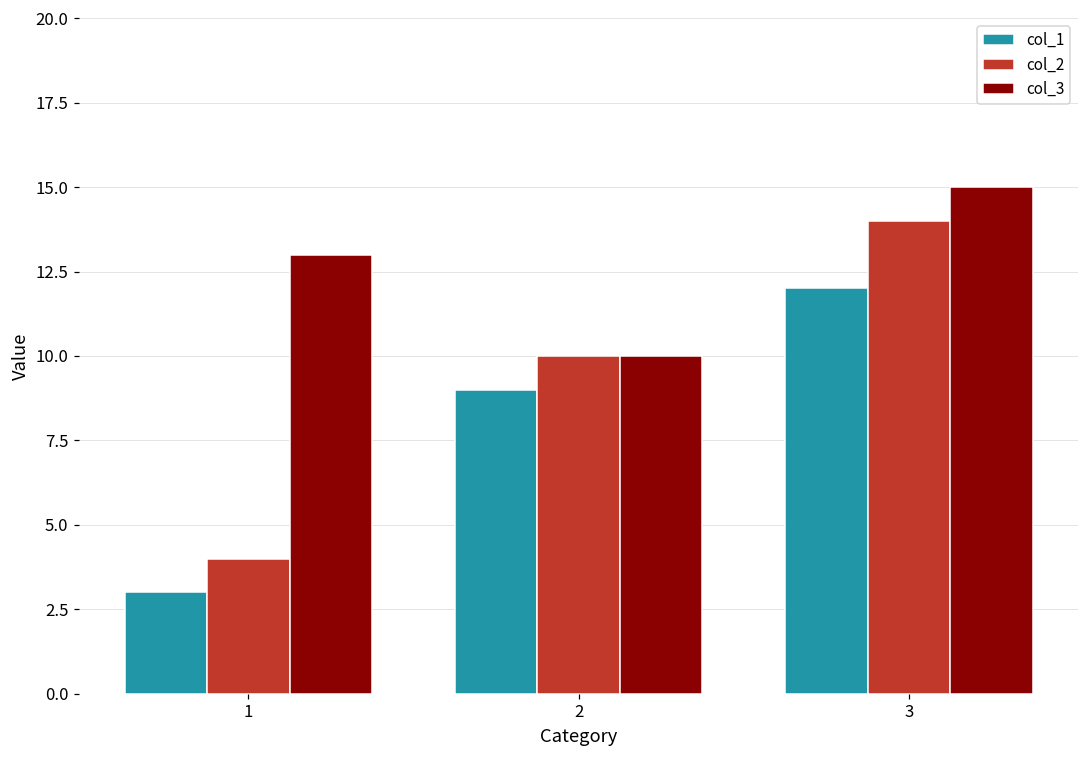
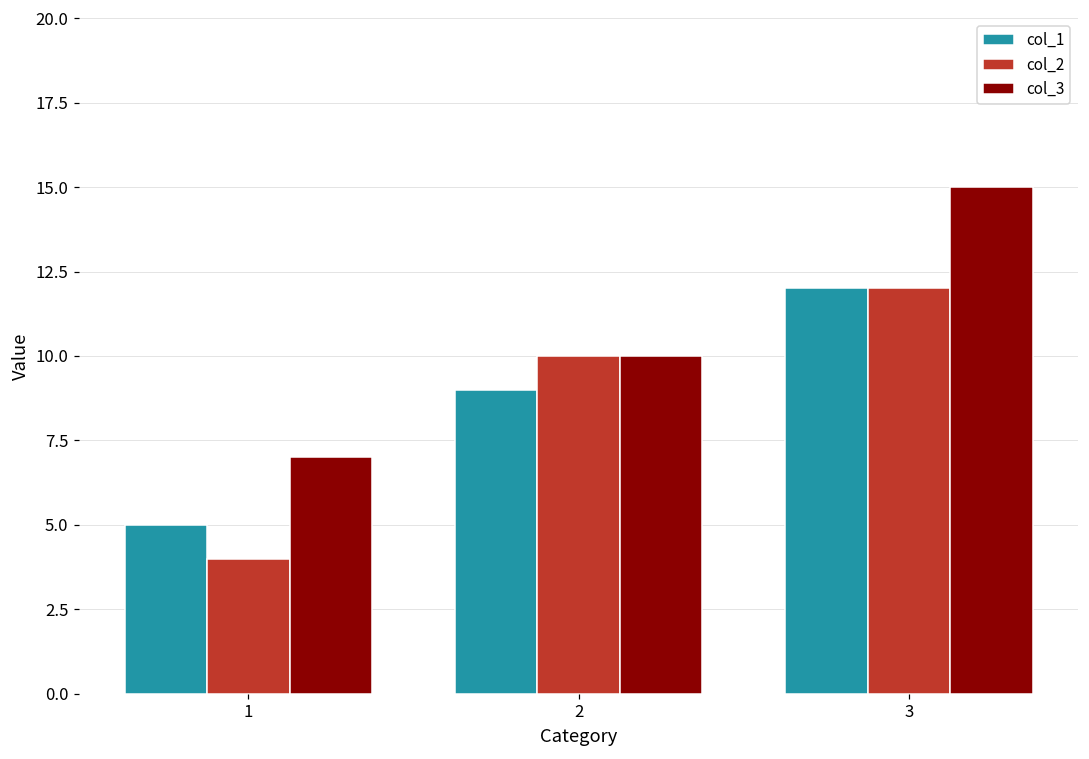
col_1, 1: 3 -> 5
col_3, 1: 13 -> 7
col_2, 3: 14 -> 12
